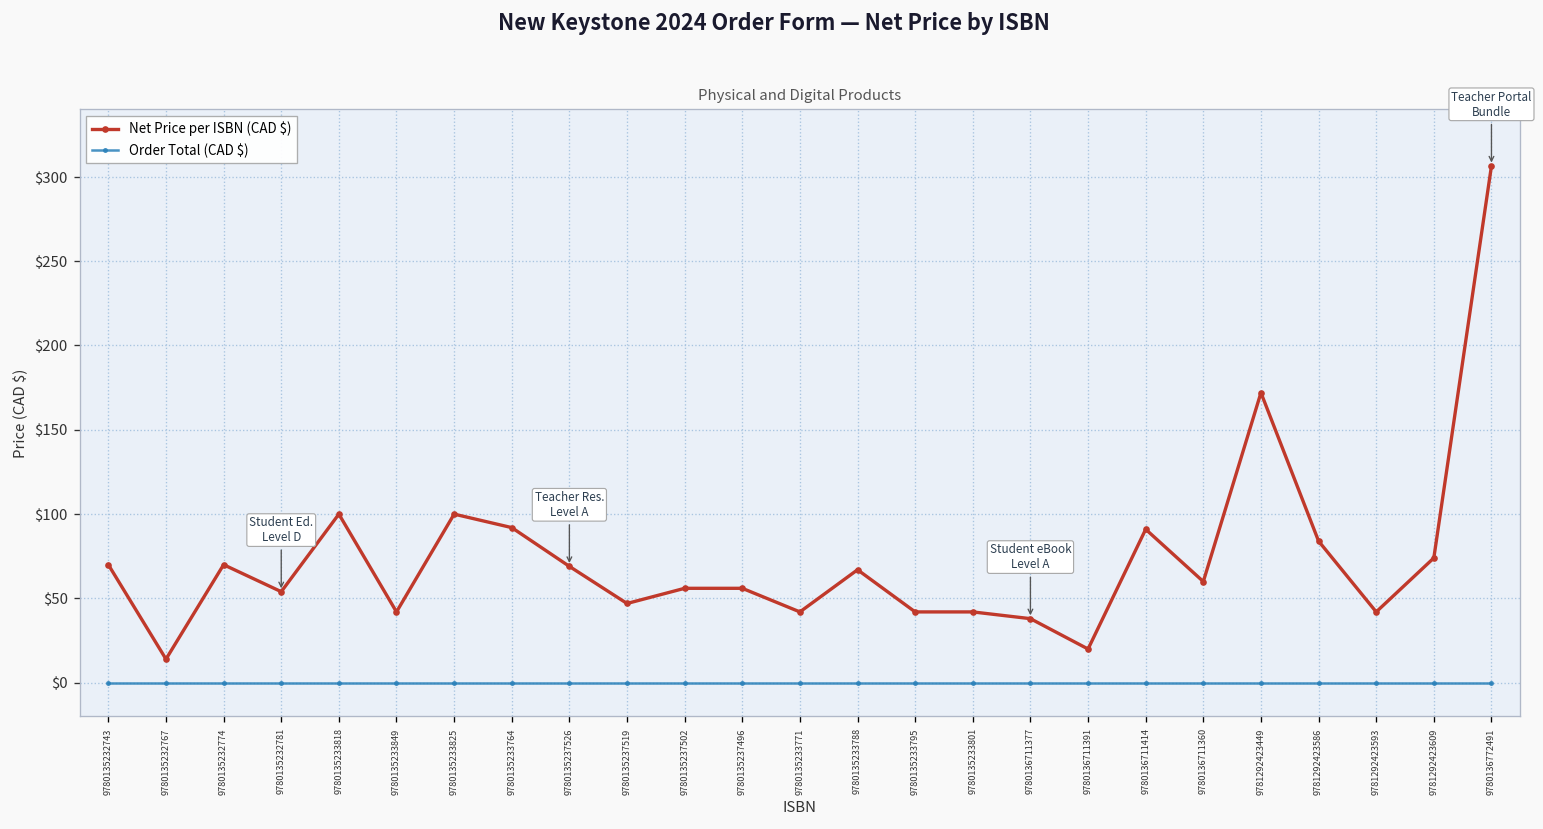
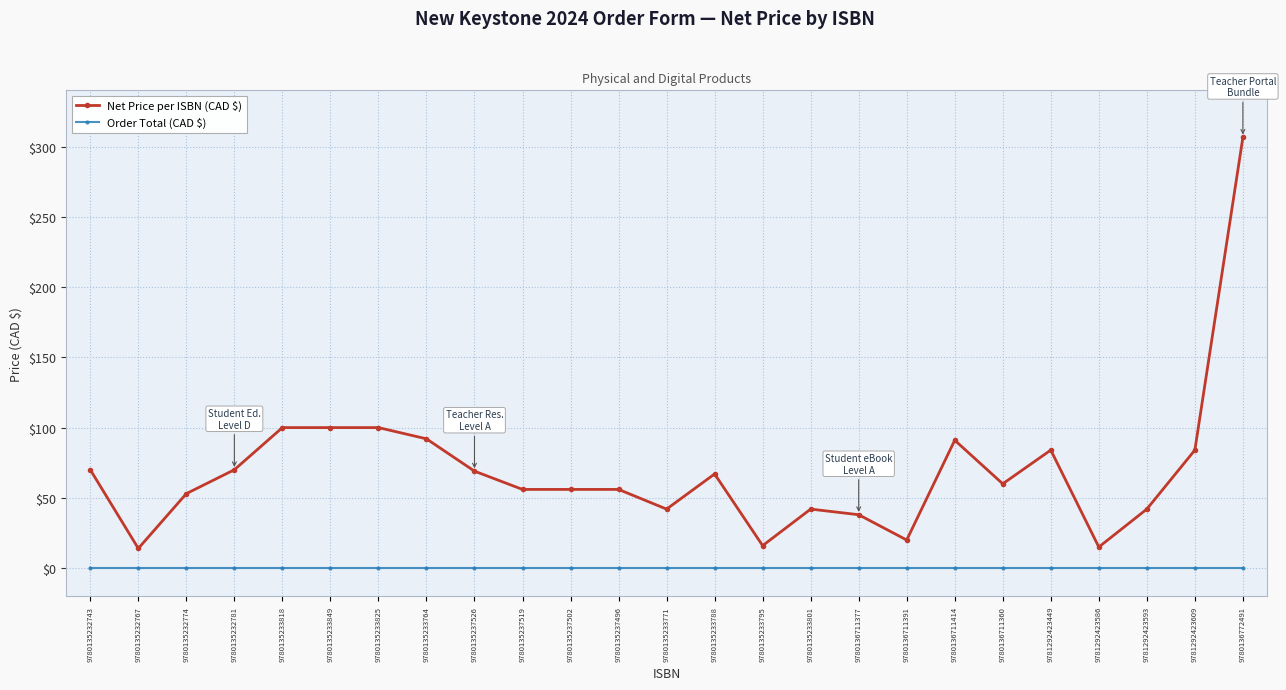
Net Price per ISBN (CAD $), 9780135232774: $70 -> $53
Net Price per ISBN (CAD $), 9780135232781: $54 -> $70
Net Price per ISBN (CAD $), 9780135233849: $42 -> $100
Net Price per ISBN (CAD $), 9780135237519: $47 -> $56
Net Price per ISBN (CAD $), 9780135233795: $42 -> $16
Net Price per ISBN (CAD $), 9781292423449: $172 -> $84
Net Price per ISBN (CAD $), 9781292423586: $84 -> $15
Net Price per ISBN (CAD $), 9781292423609: $74 -> $84
